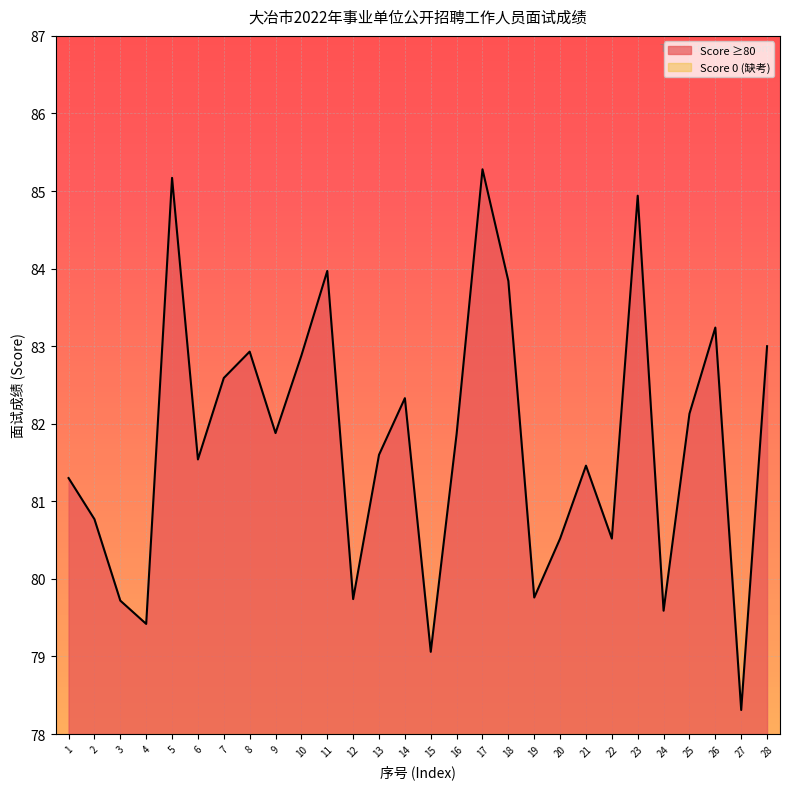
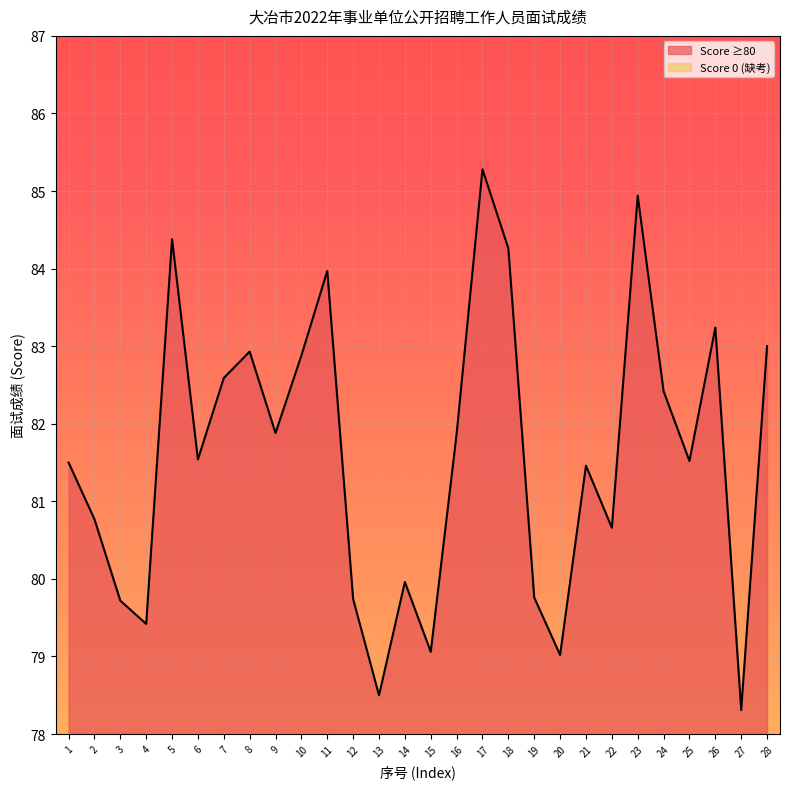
Score ≥80, 1: 81.3 -> 81.5
Score ≥80, 5: 85.2 -> 84.4
Score ≥80, 13: 81.6 -> 78.5
Score ≥80, 14: 82.3 -> 80.0
Score ≥80, 18: 83.8 -> 84.3
Score ≥80, 20: 80.5 -> 79.0
Score ≥80, 22: 80.5 -> 80.7
Score ≥80, 24: 79.6 -> 82.4
Score ≥80, 25: 82.1 -> 81.5
